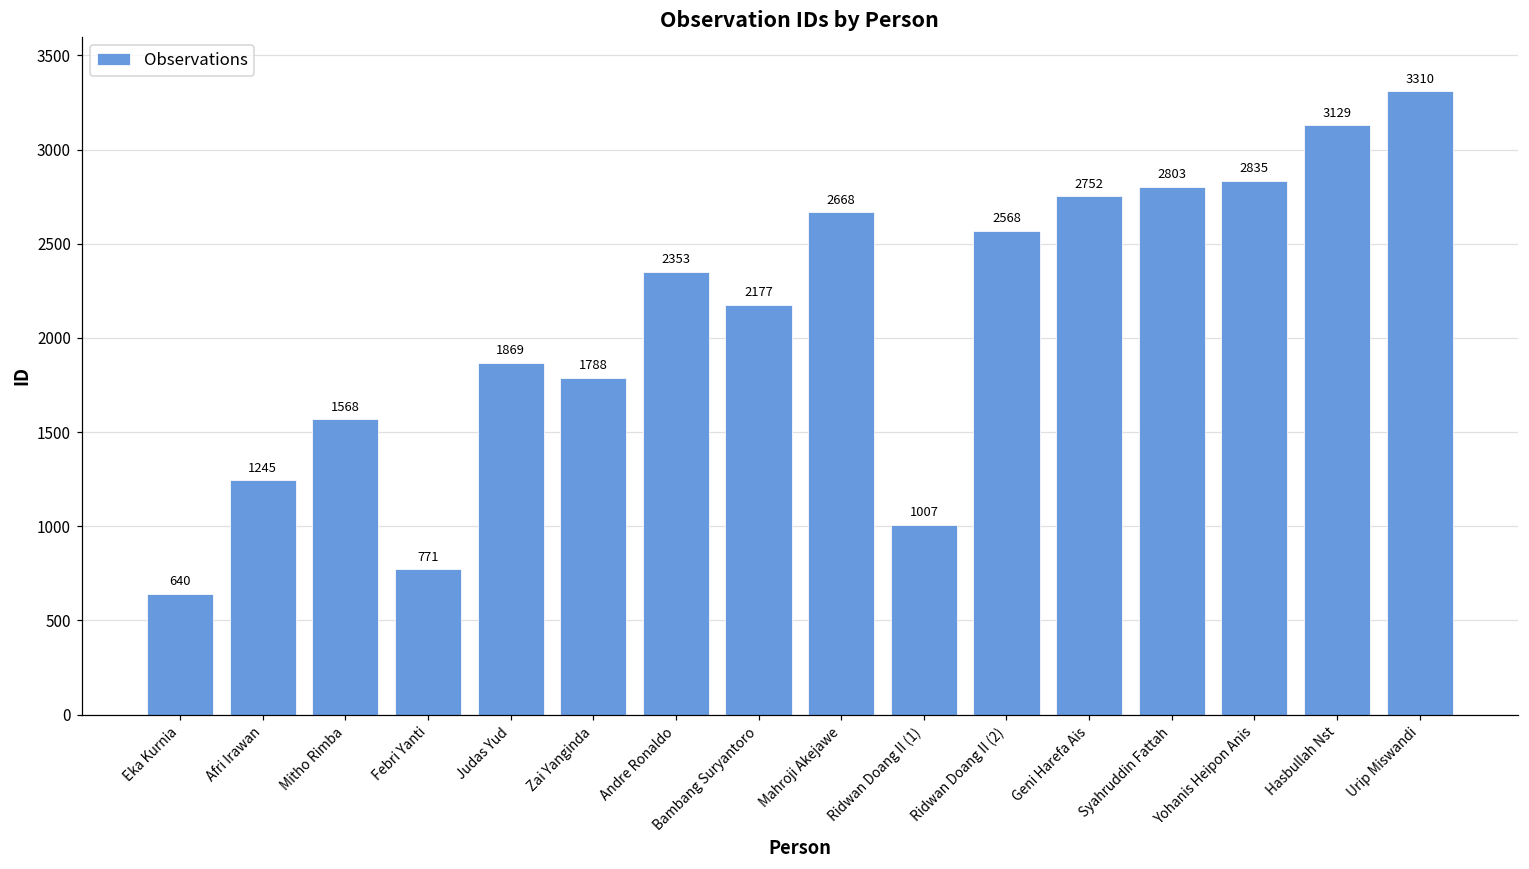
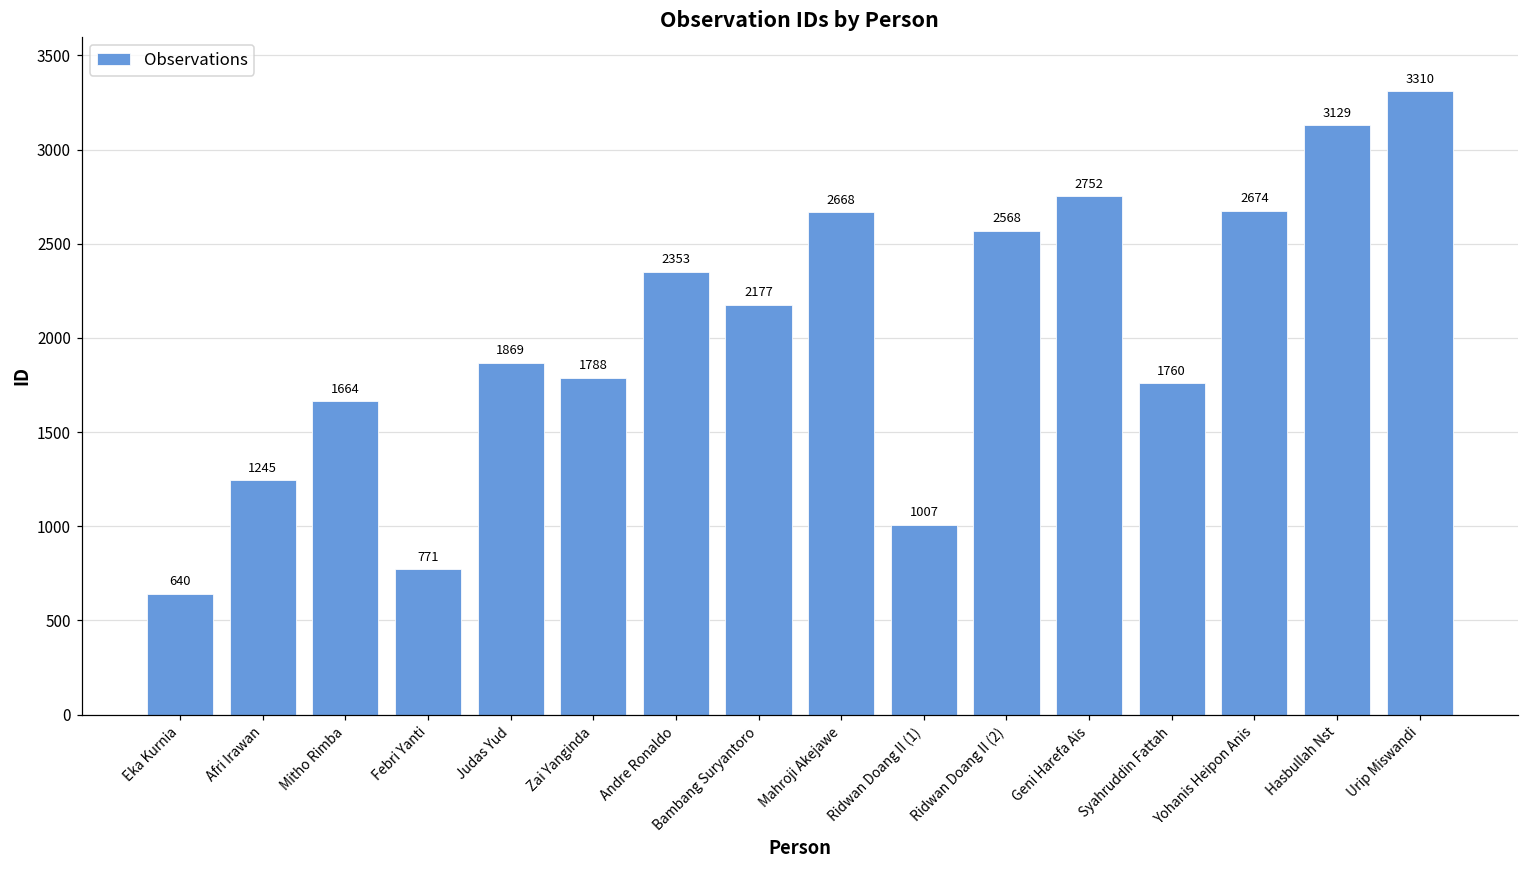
Mitho Rimba: 1568 -> 1664
Syahruddin Fattah: 2803 -> 1760
Yohanis Heipon Anis: 2835 -> 2674
